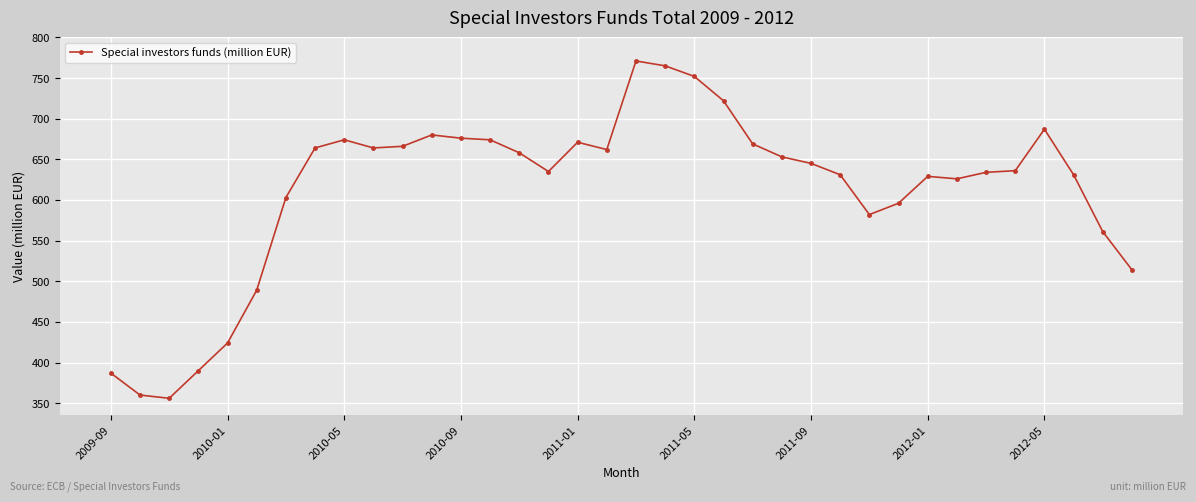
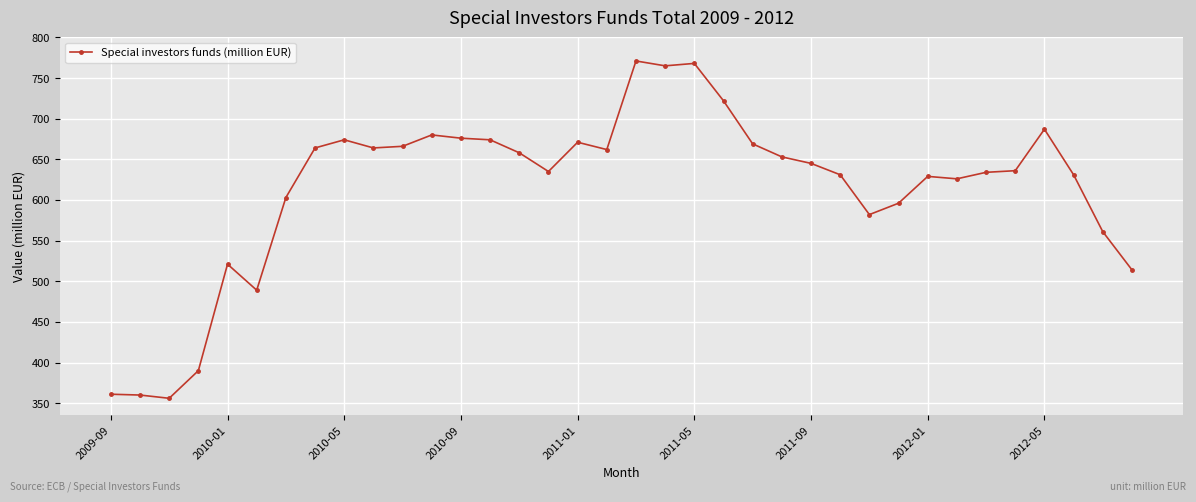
2009-09: 390 -> 360
2010-01: 420 -> 520
2011-05: 750 -> 770
